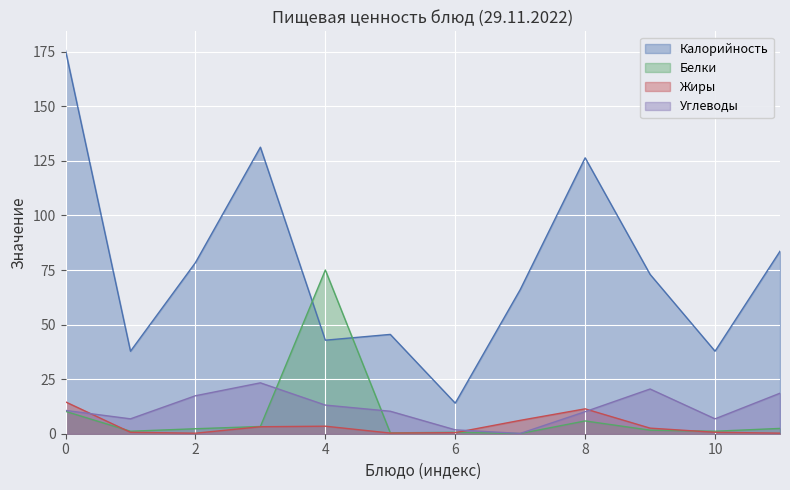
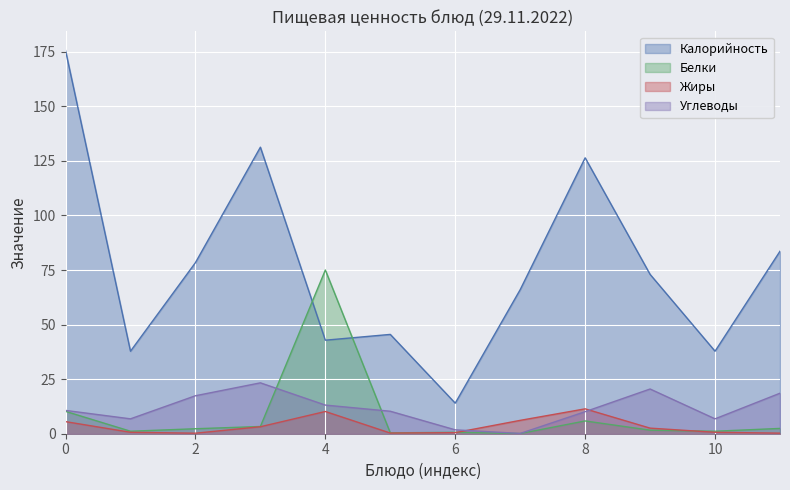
Жиры, 0: 15 -> 6
Жиры, 4: 3 -> 10
